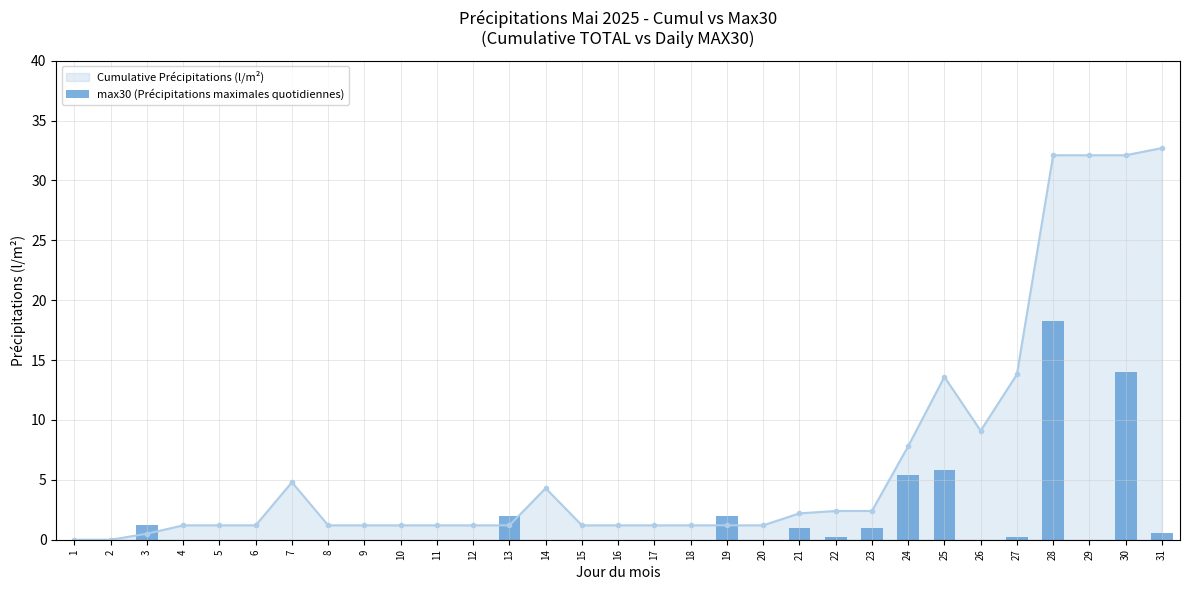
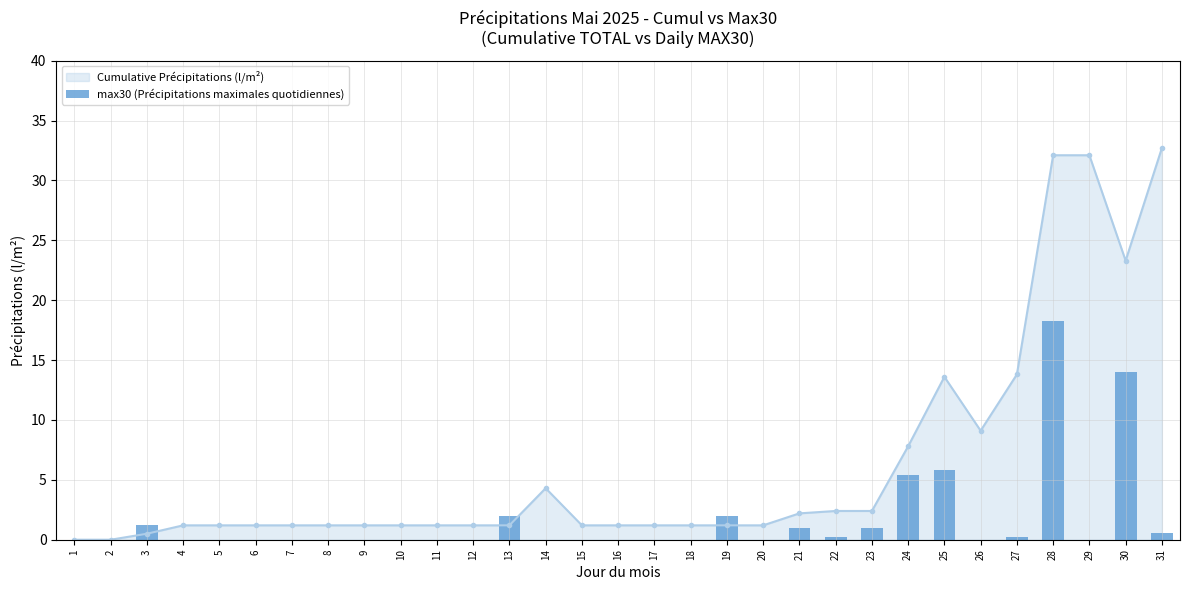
Cumulative Précipitations (l/m²), 7: 4.8 -> 1.2
Cumulative Précipitations (l/m²), 30: 32.1 -> 23.3
